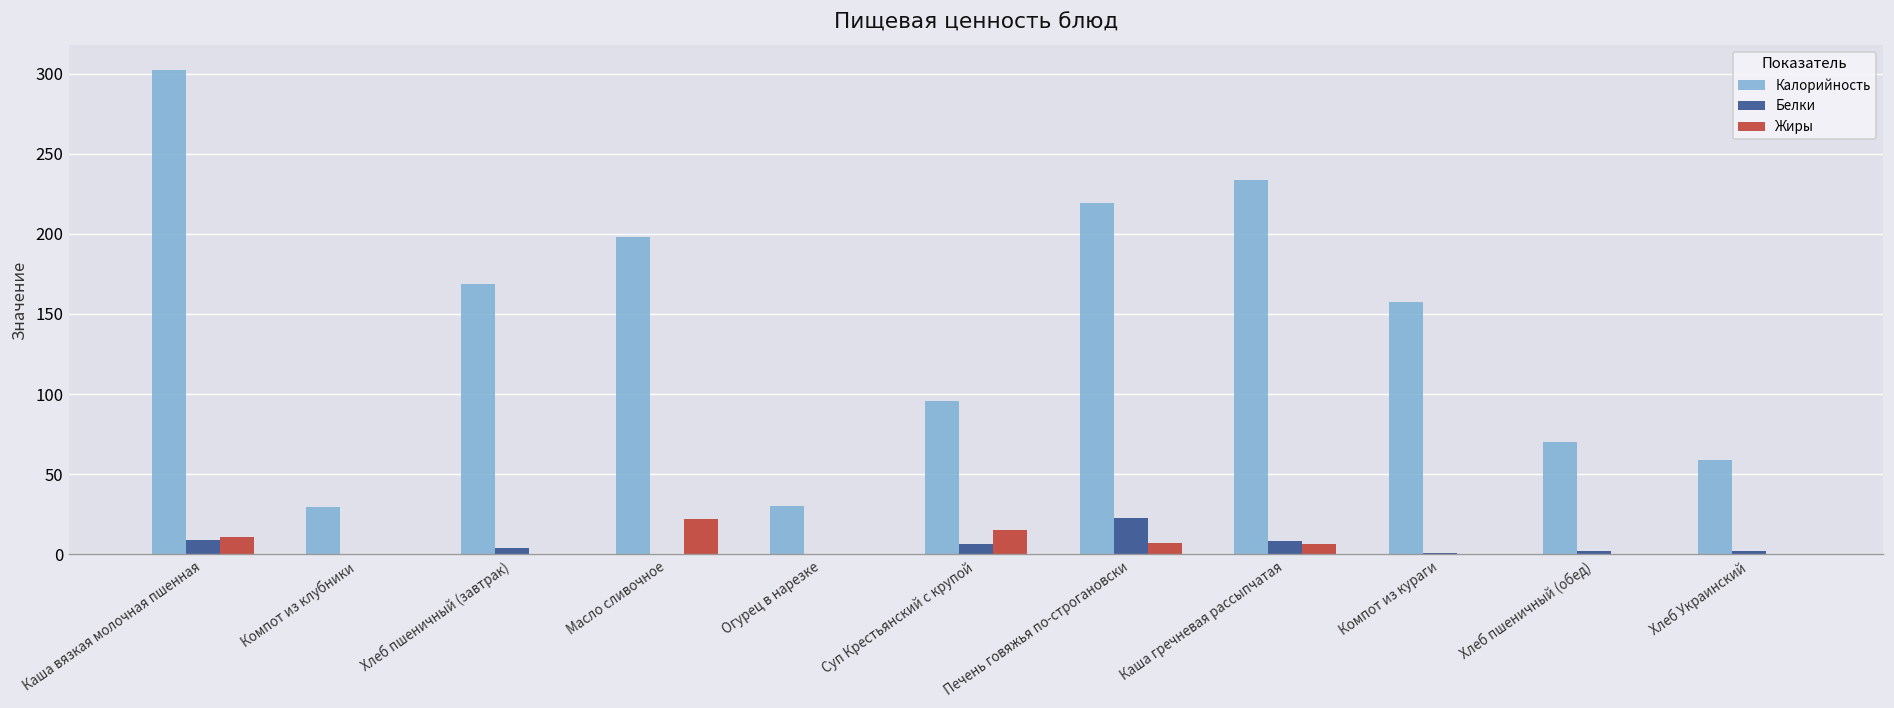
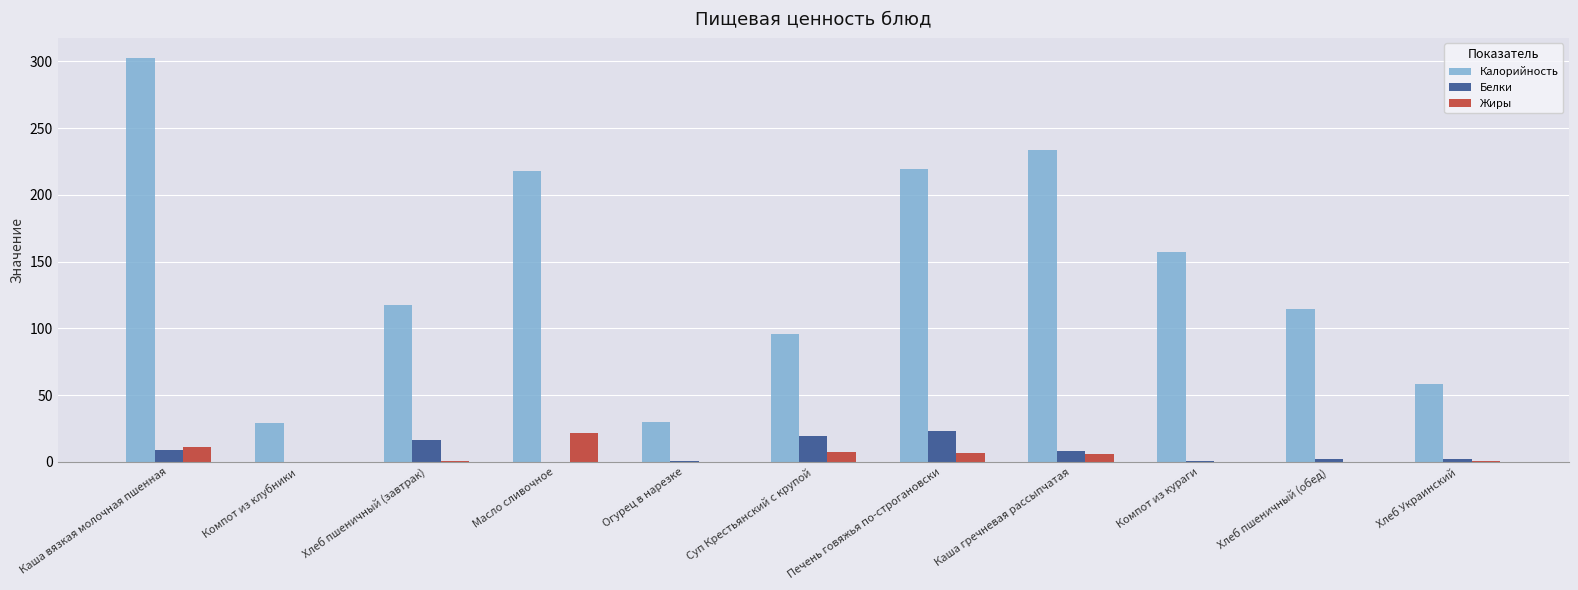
Калорийность, Хлеб пшеничный (завтрак): 169 -> 117
Белки, Хлеб пшеничный (завтрак): 4 -> 16
Калорийность, Масло сливочное: 198 -> 218
Белки, Суп Крестьянский с крупой: 6 -> 19
Жиры, Суп Крестьянский с крупой: 15 -> 7
Калорийность, Хлеб пшеничный (обед): 70 -> 115
